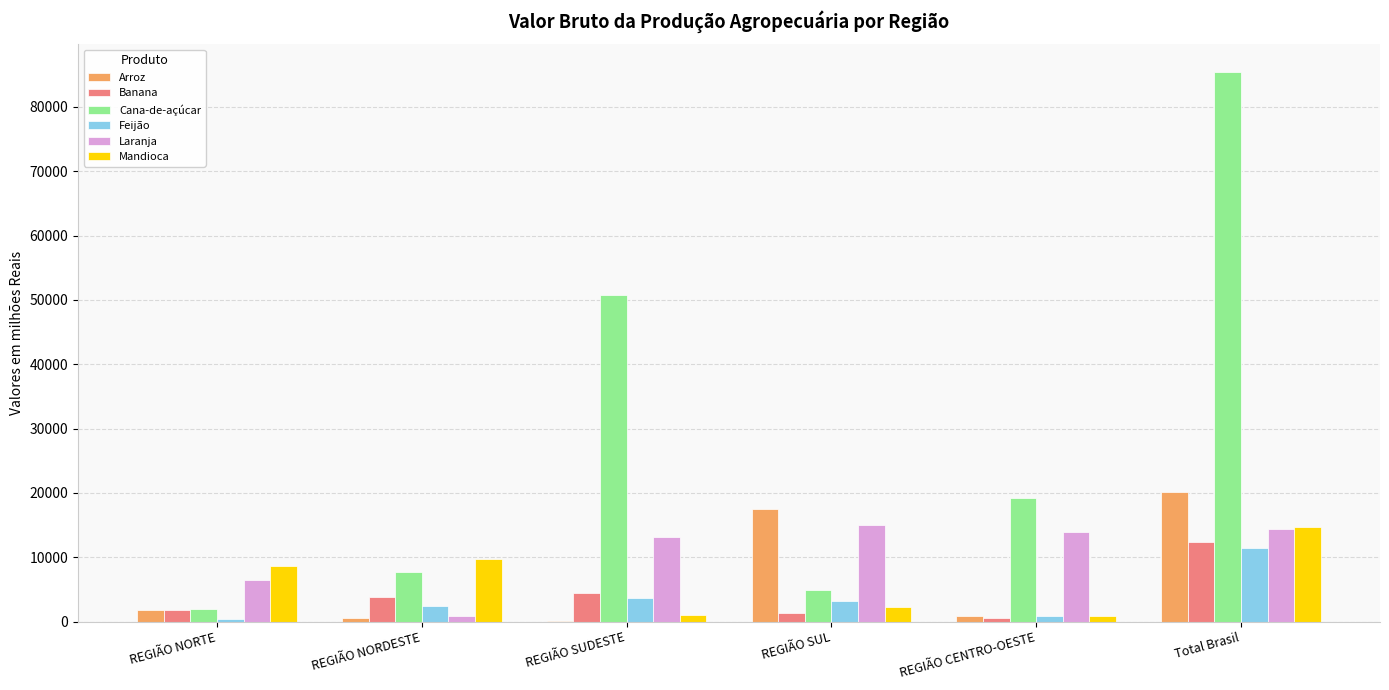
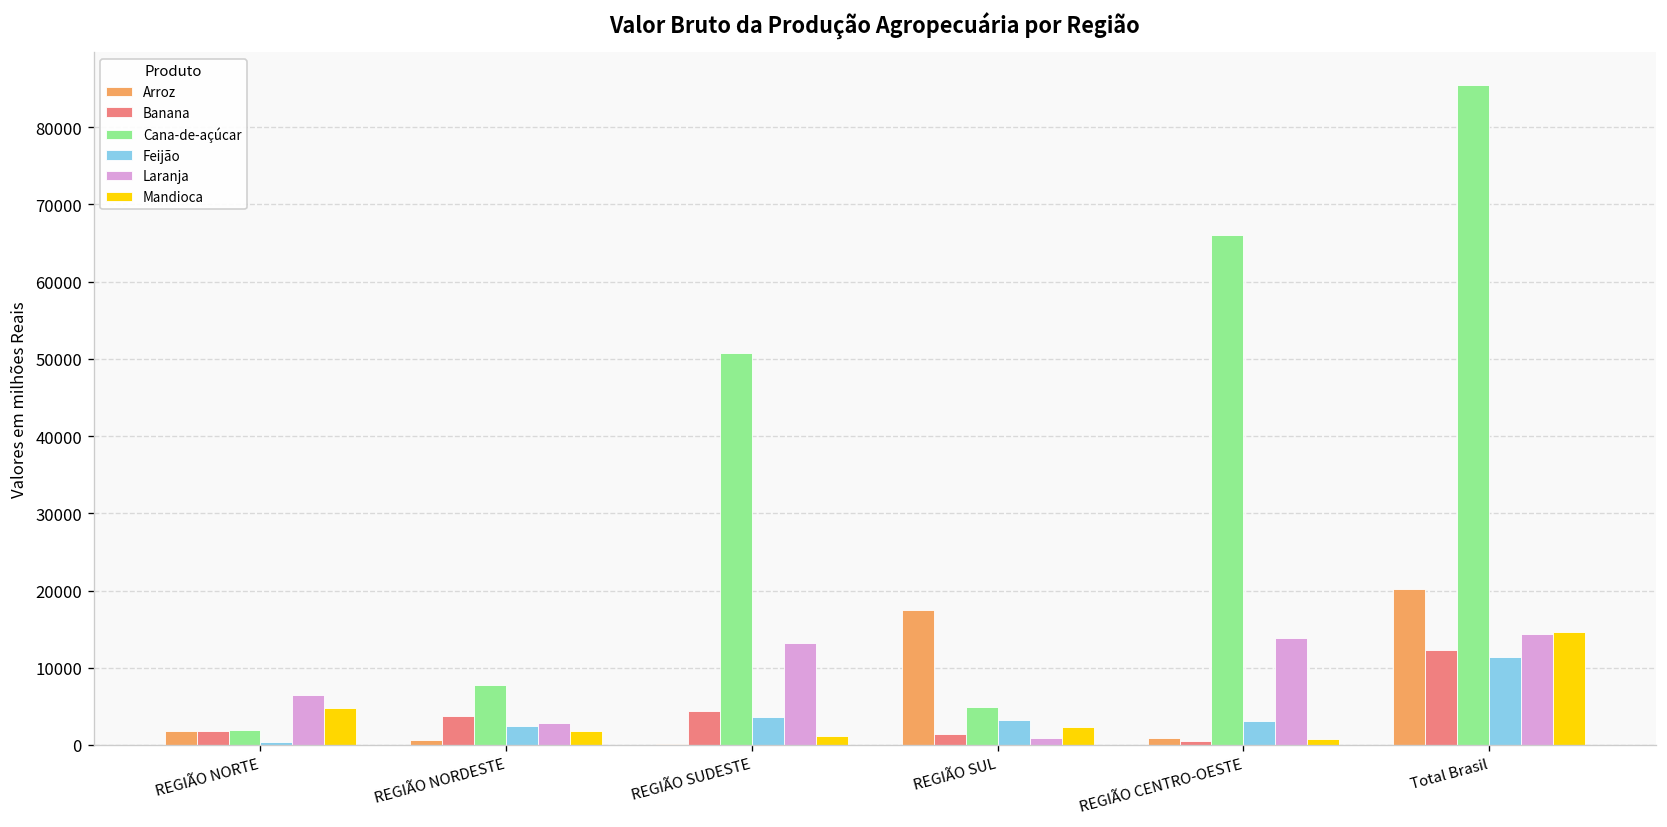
Mandioca, REGIÃO NORTE: 9000 -> 5000
Laranja, REGIÃO NORDESTE: 1000 -> 3000
Mandioca, REGIÃO NORDESTE: 10000 -> 2000
Laranja, REGIÃO SUL: 15000 -> 1000
Cana-de-açúcar, REGIÃO CENTRO-OESTE: 19000 -> 66000
Feijão, REGIÃO CENTRO-OESTE: 1000 -> 3000
